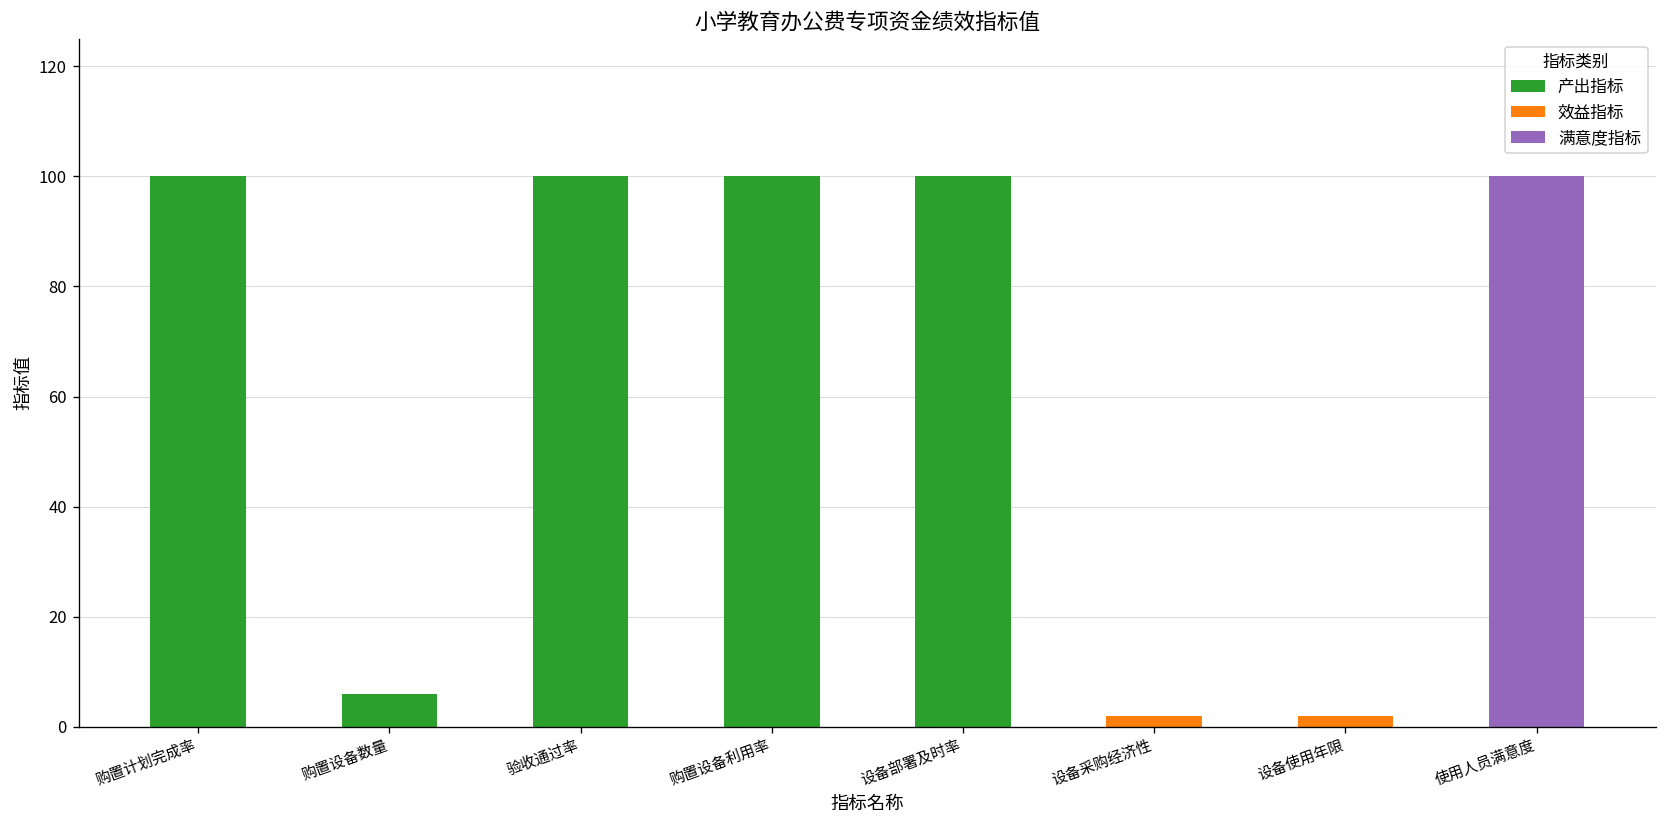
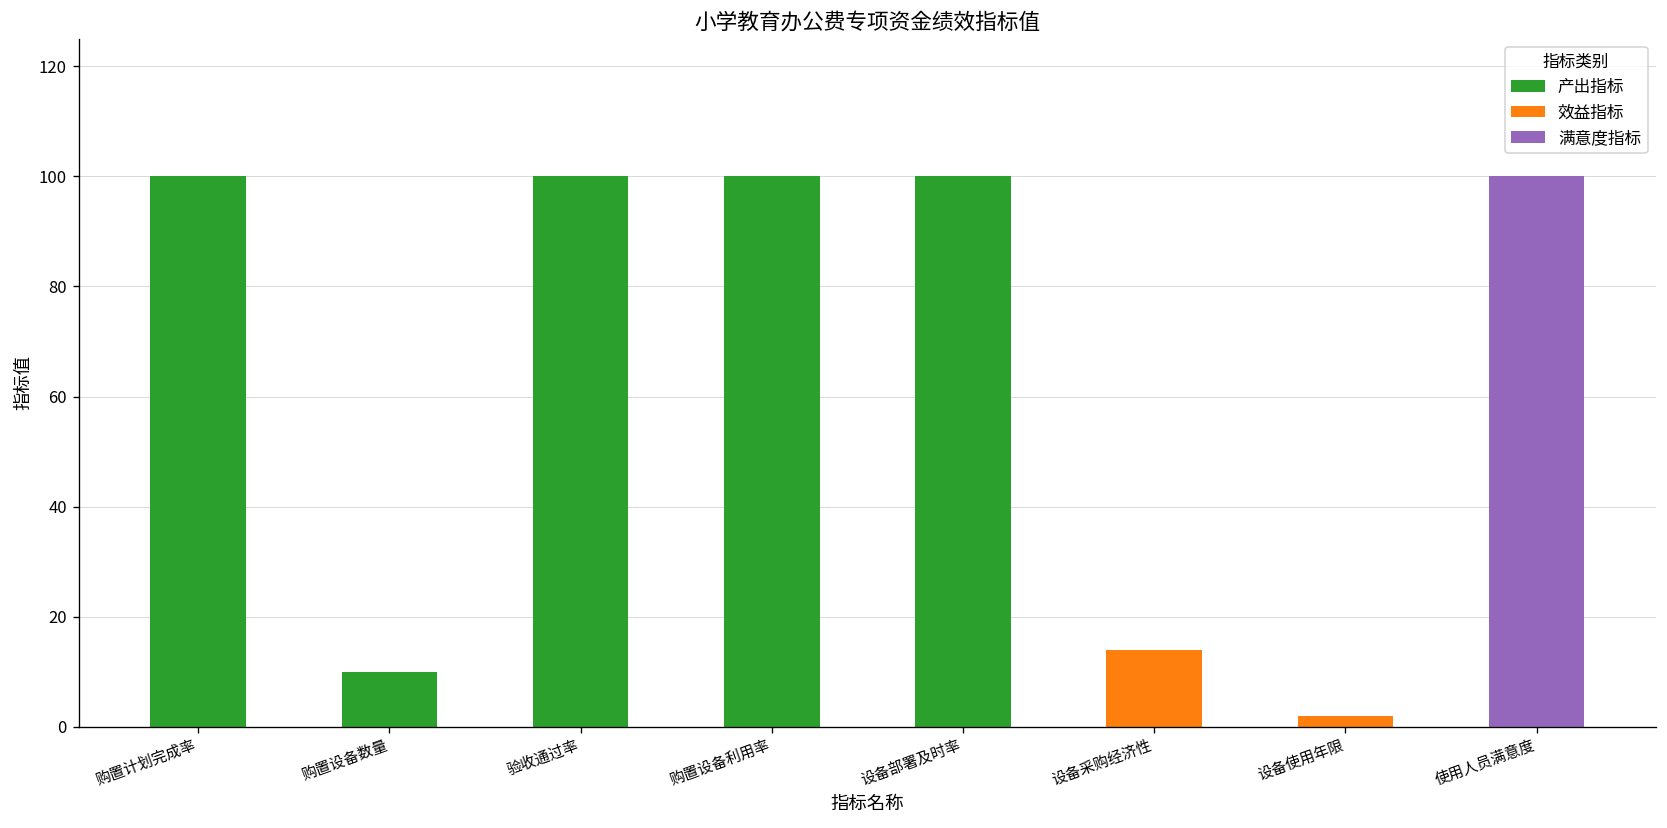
购置设备数量: 6 -> 10
设备采购经济性: 2 -> 14
